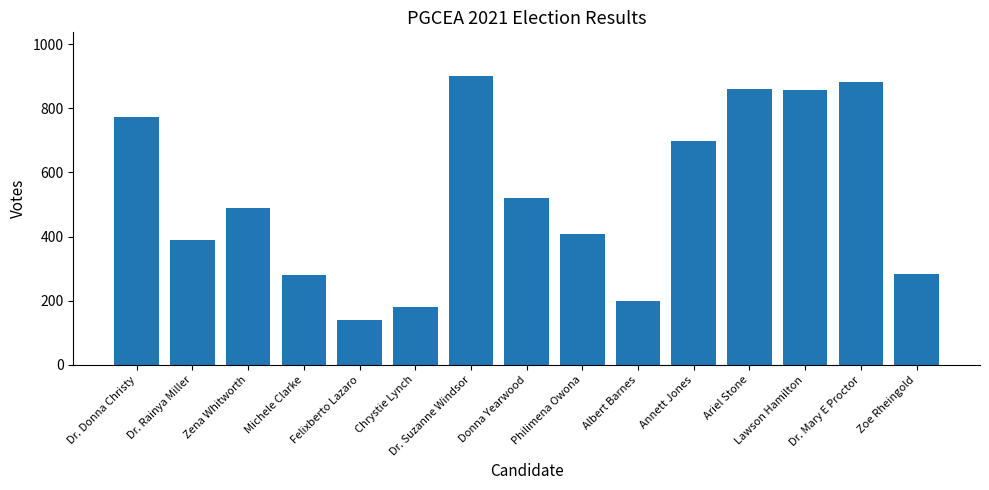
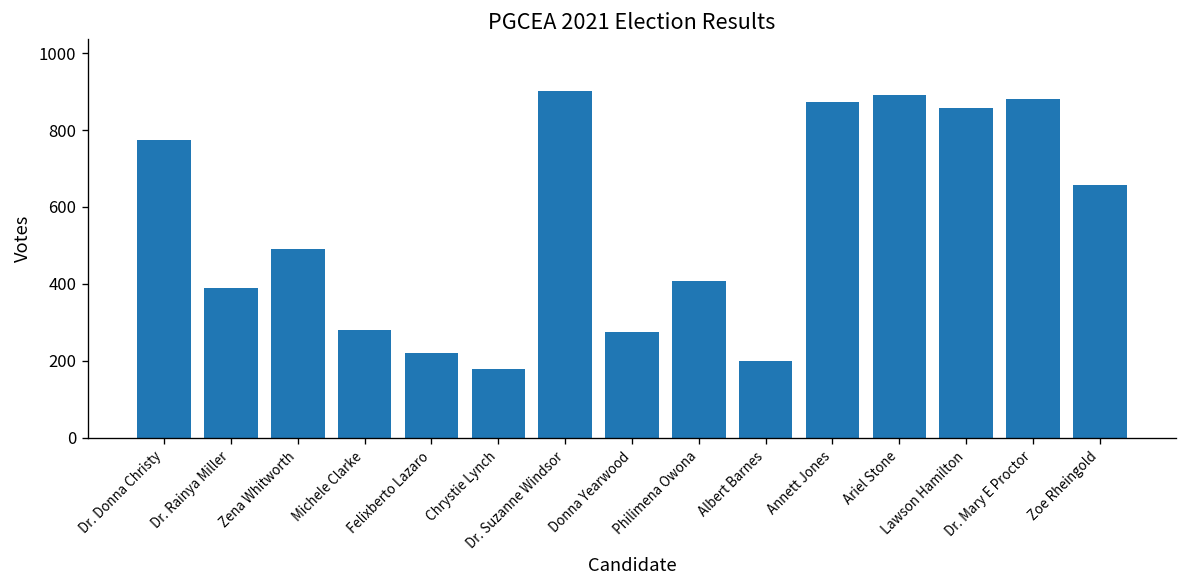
Felixberto Lazaro: 140 -> 220
Donna Yearwood: 520 -> 270
Annett Jones: 700 -> 870
Ariel Stone: 860 -> 890
Zoe Rheingold: 280 -> 660
